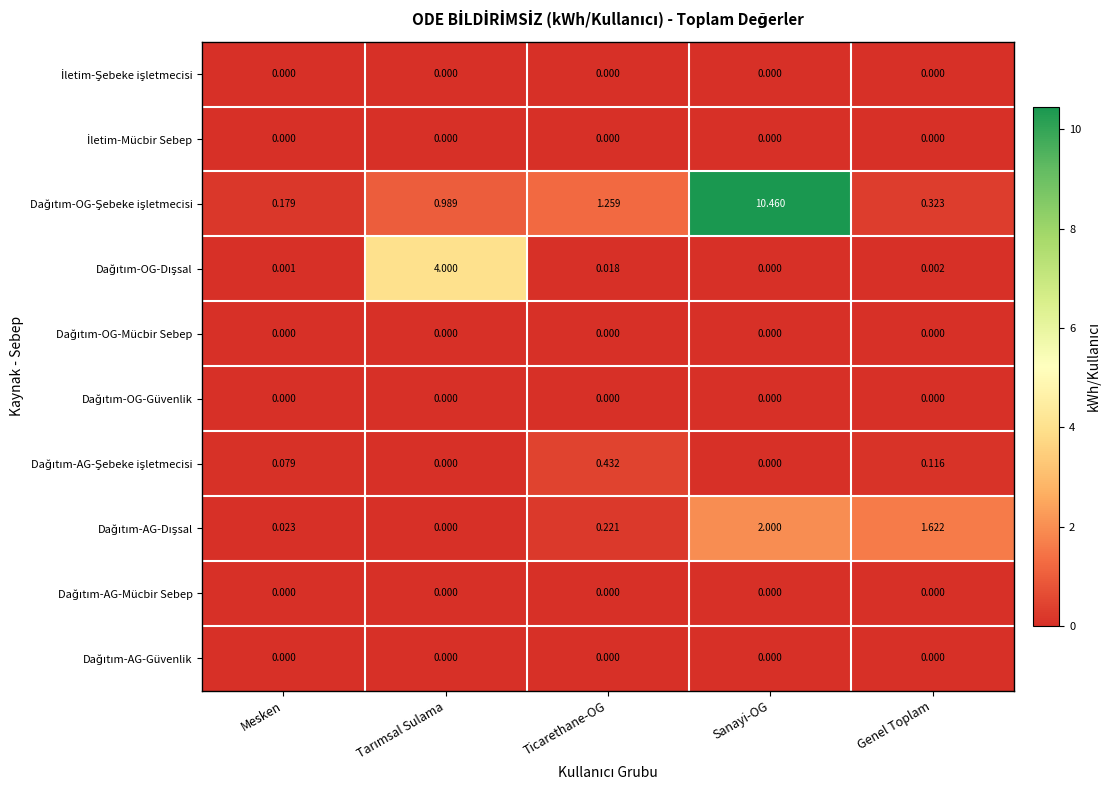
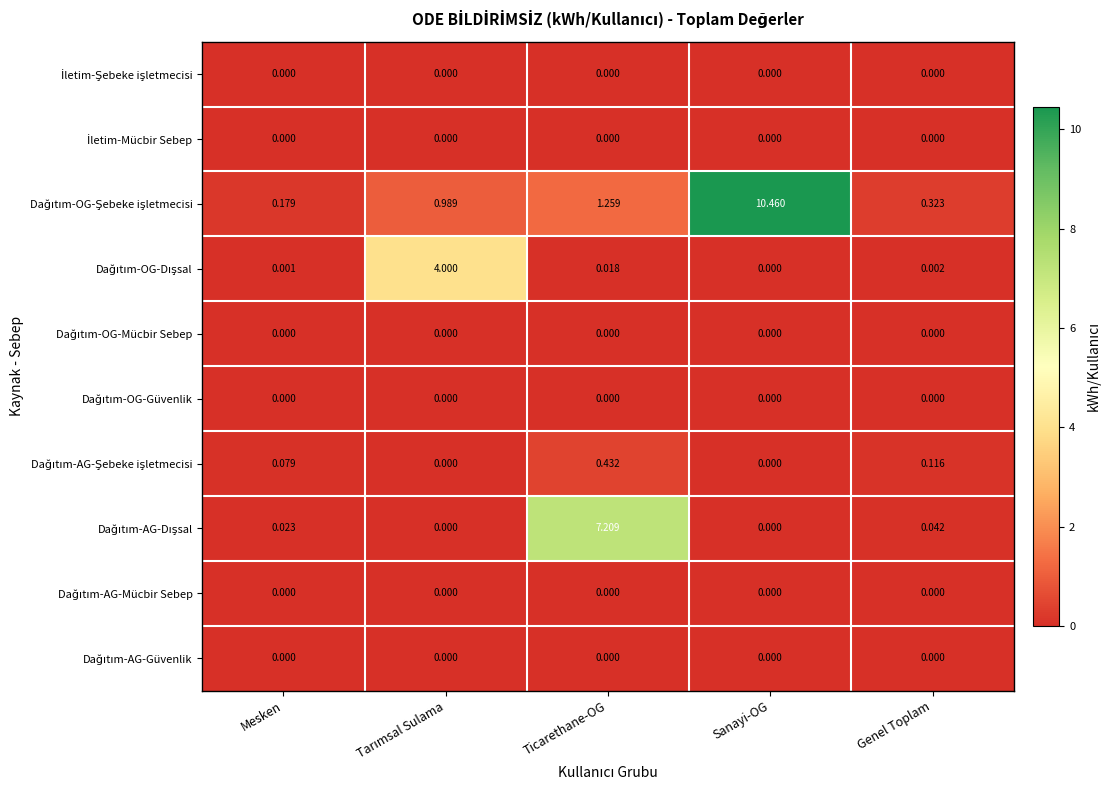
Dağıtım-AG-Dışsal, Ticarethane-OG: 0.221 -> 7.209
Dağıtım-AG-Dışsal, Sanayi-OG: 2.000 -> 0.000
Dağıtım-AG-Dışsal, Genel Toplam: 1.622 -> 0.042
